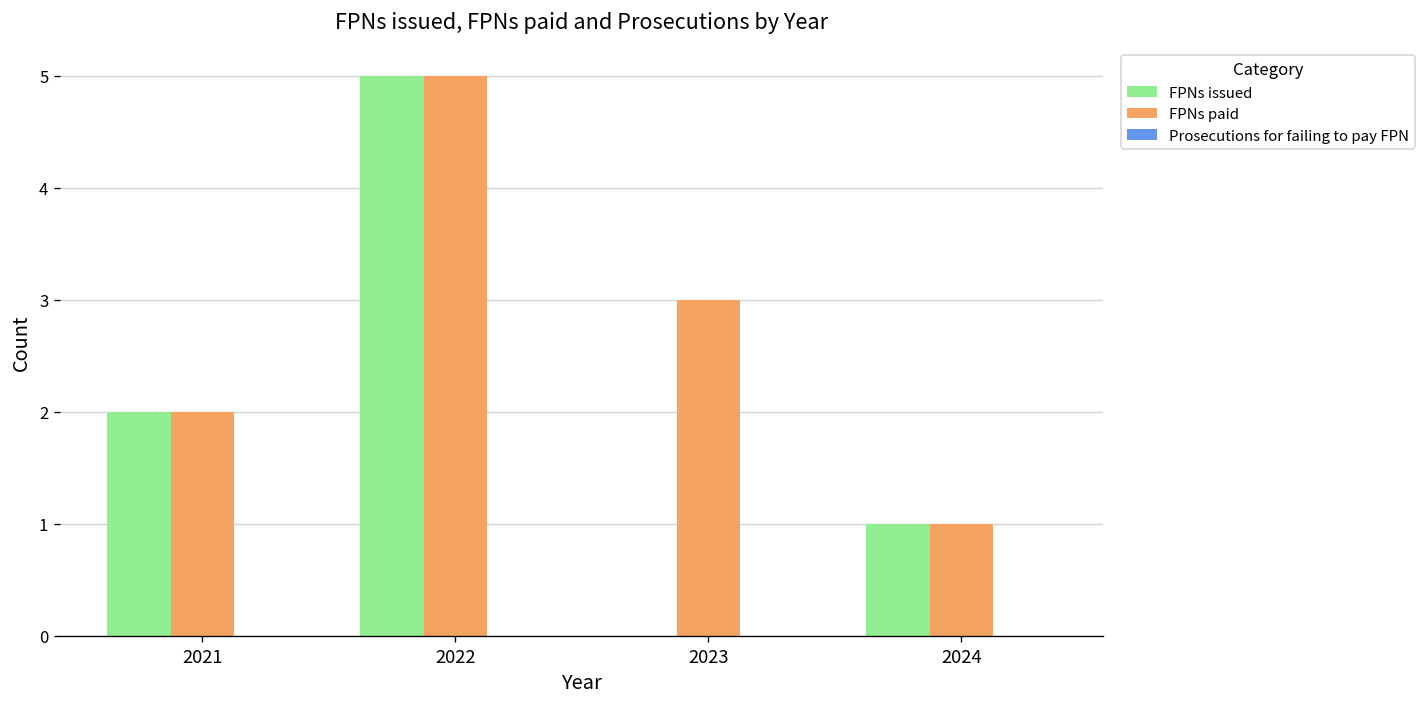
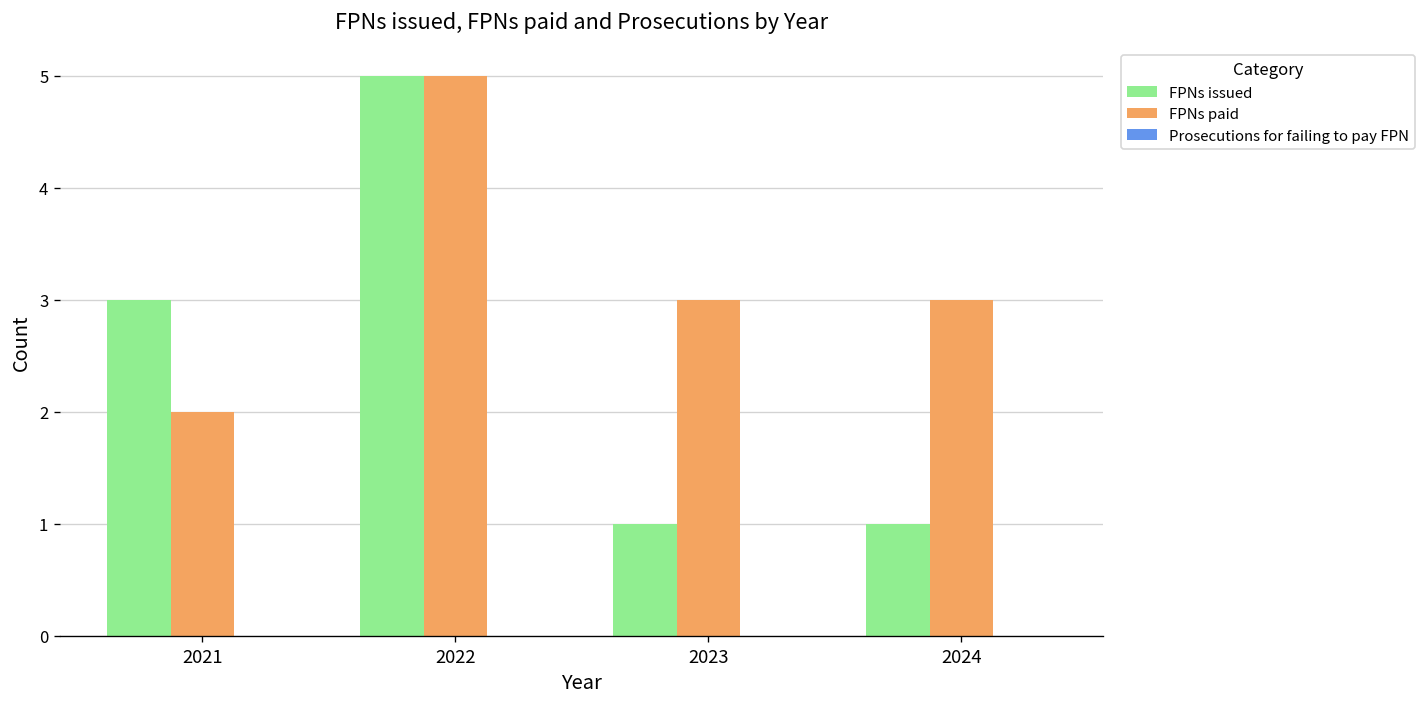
FPNs issued, 2021: 2 -> 3
FPNs issued, 2023: 0 -> 1
FPNs paid, 2024: 1 -> 3
